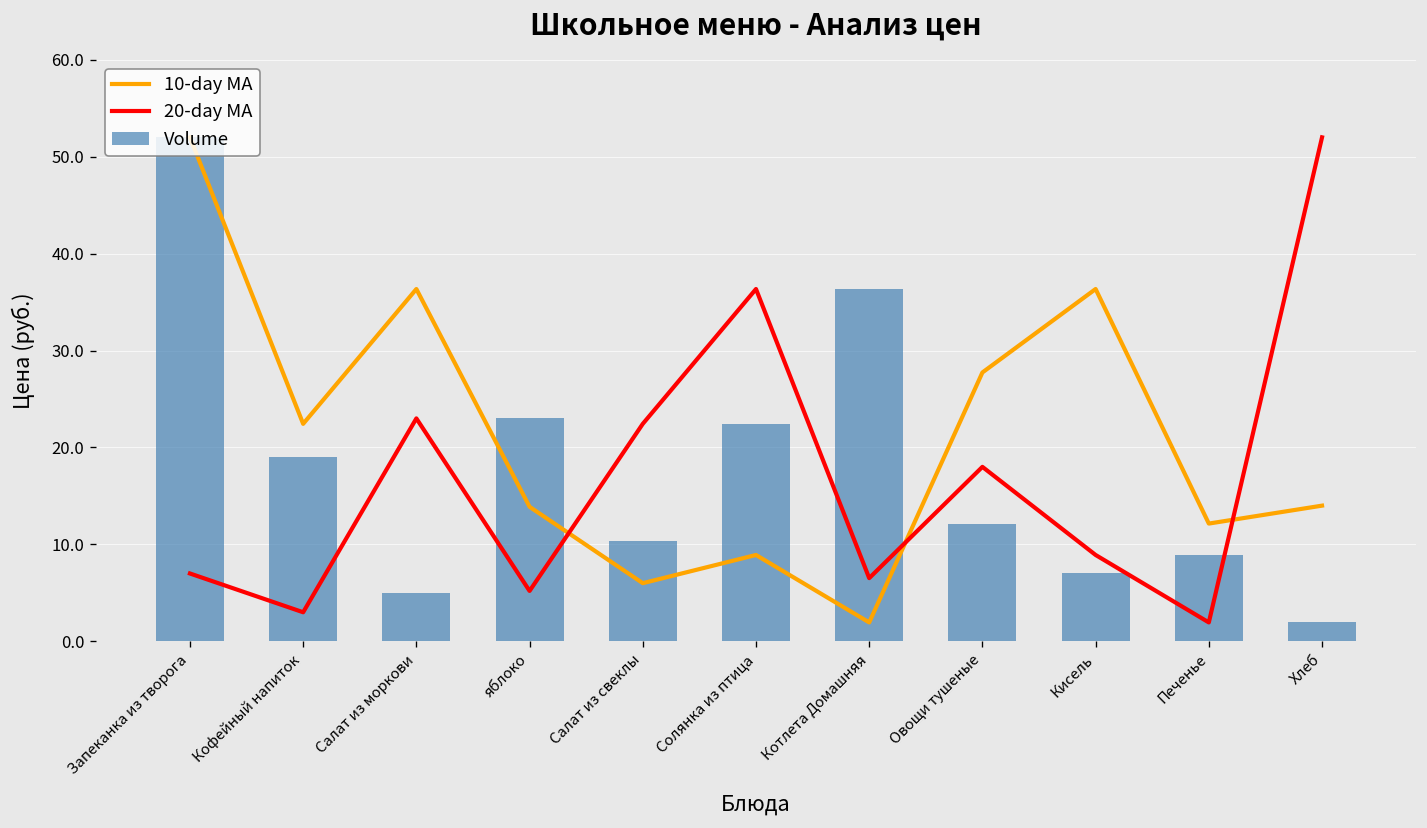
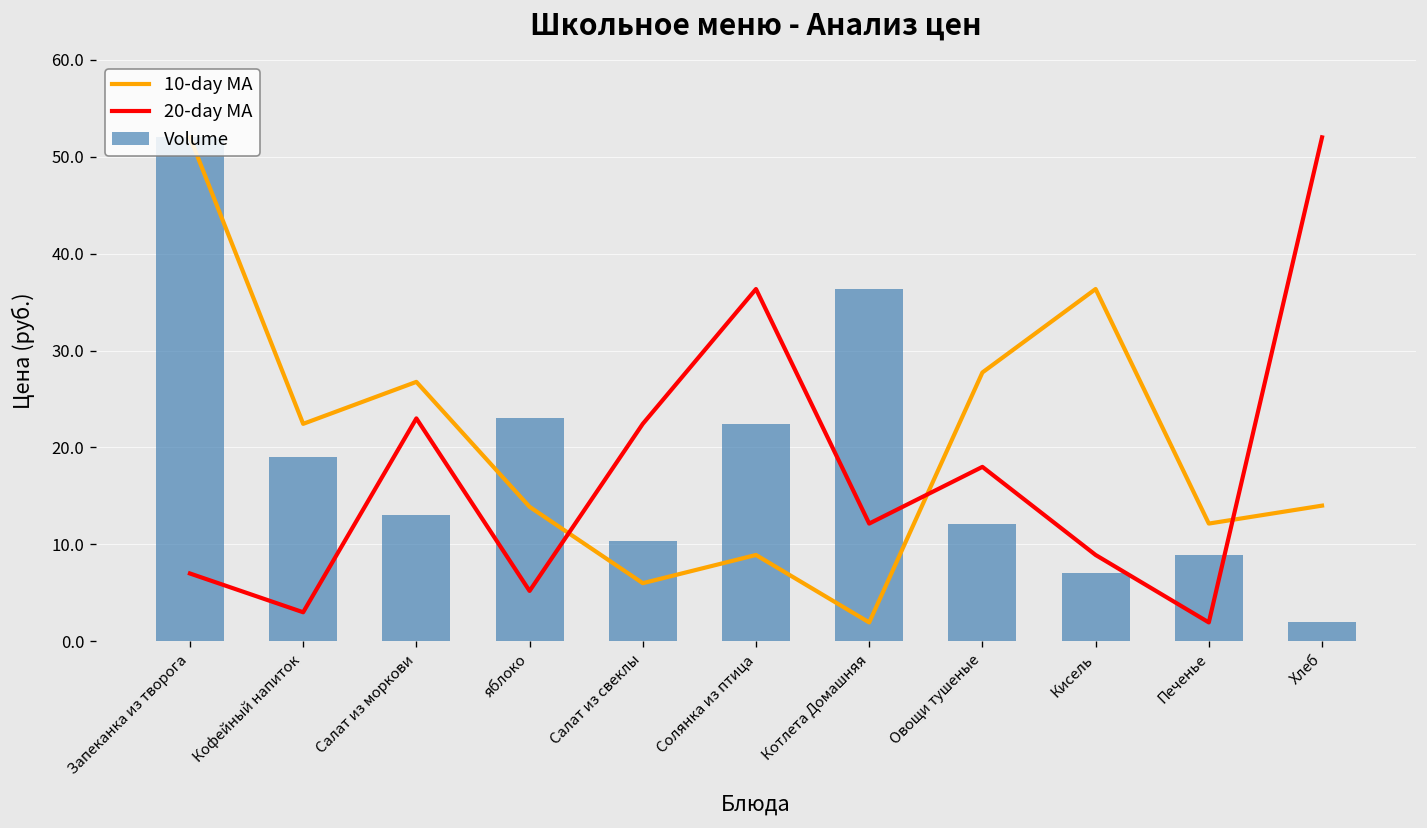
10-day MA, Салат из моркови: 36 -> 27
Volume, Салат из моркови: 5 -> 13
20-day MA, Котлета Домашняя: 7 -> 12
